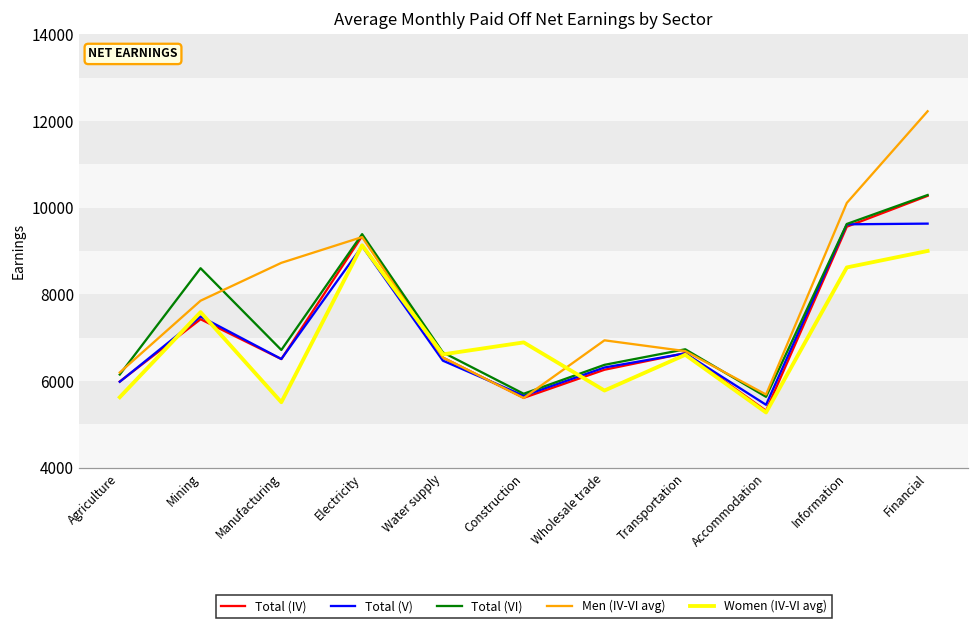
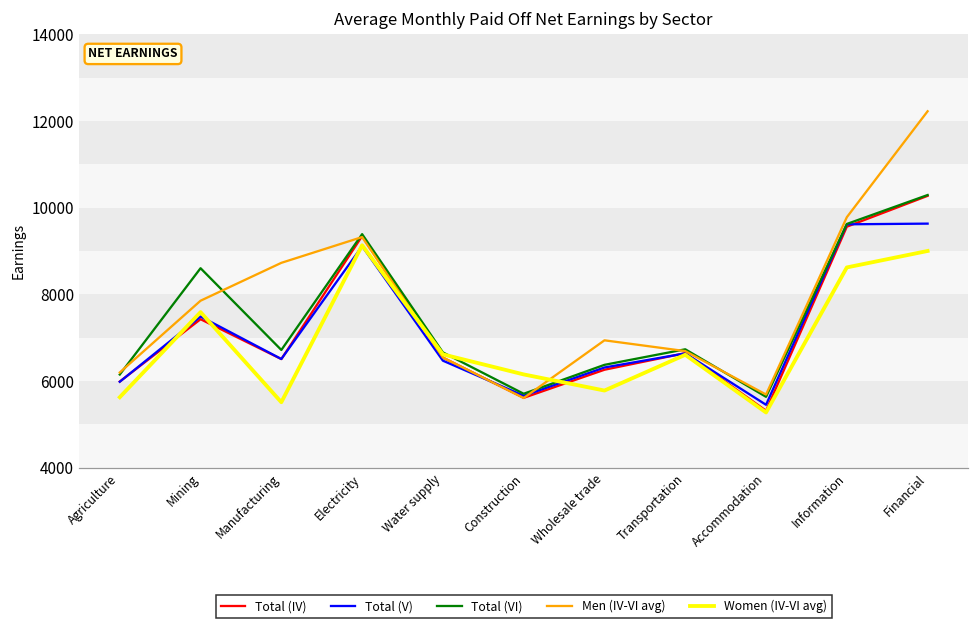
Women (IV-VI avg), Construction: 6900 -> 6200
Men (IV-VI avg), Information: 10100 -> 9800
